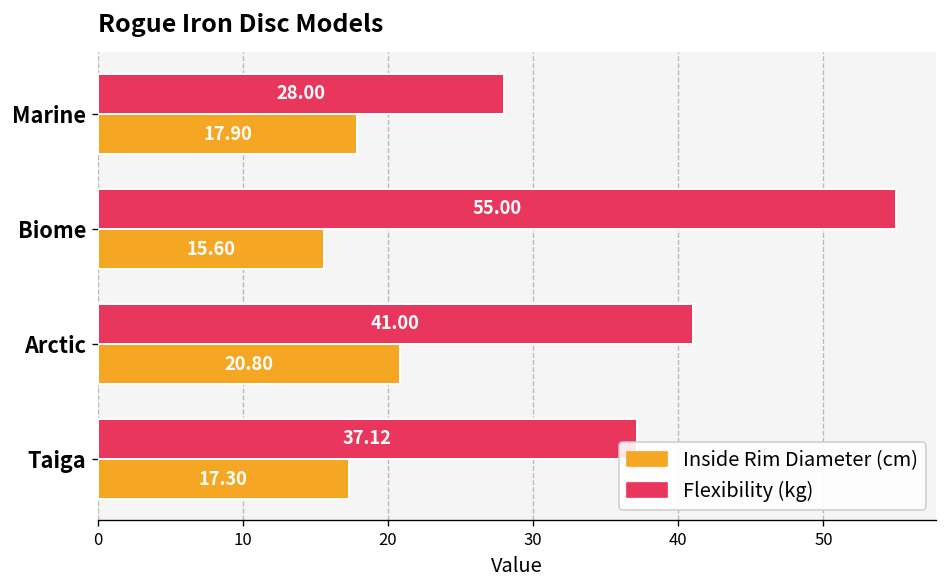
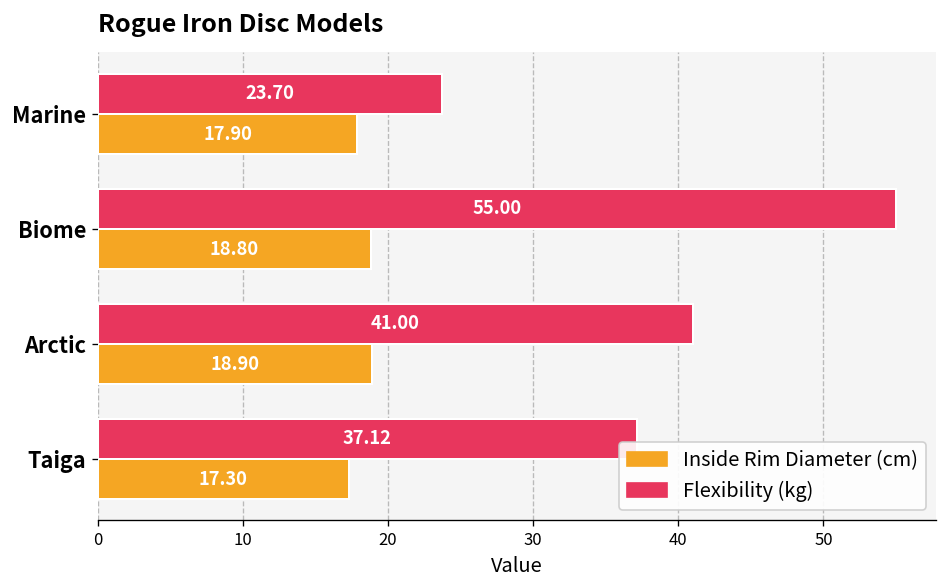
Flexibility (kg), Marine: 28.00 -> 23.70
Inside Rim Diameter (cm), Biome: 15.60 -> 18.80
Inside Rim Diameter (cm), Arctic: 20.80 -> 18.90
